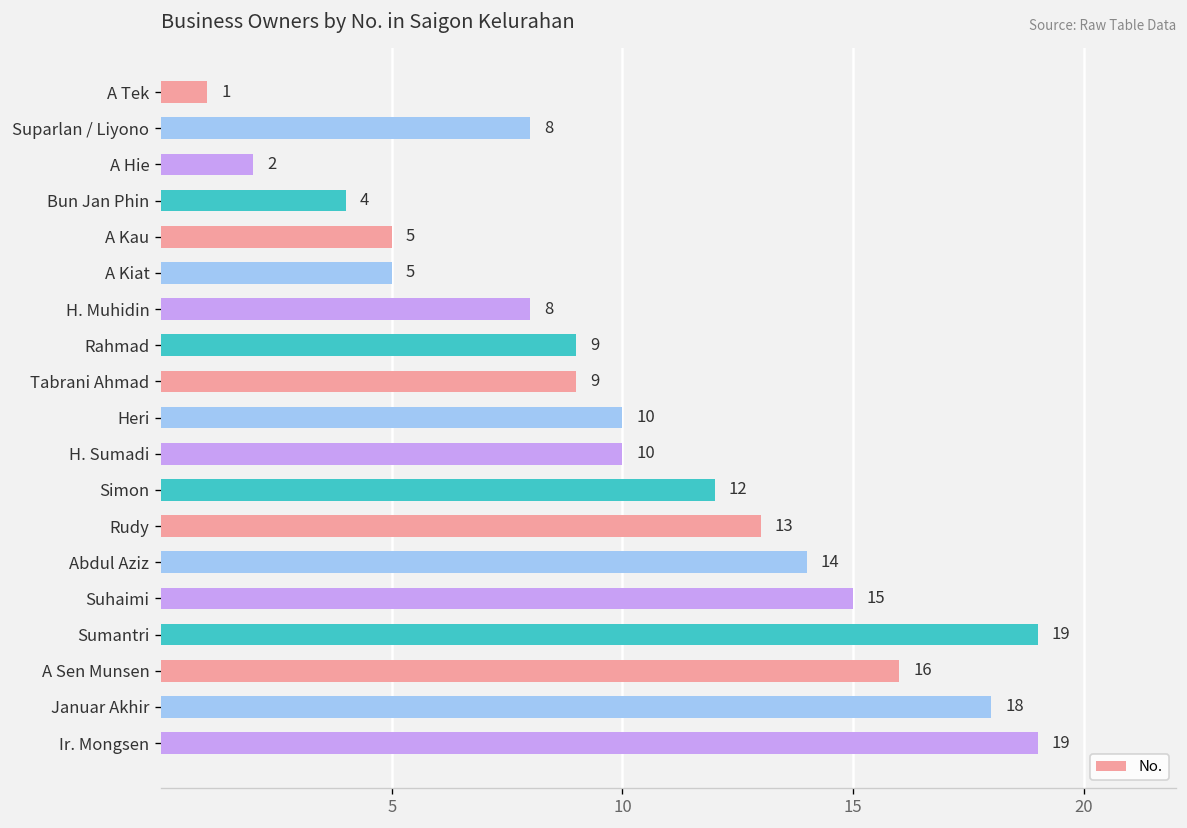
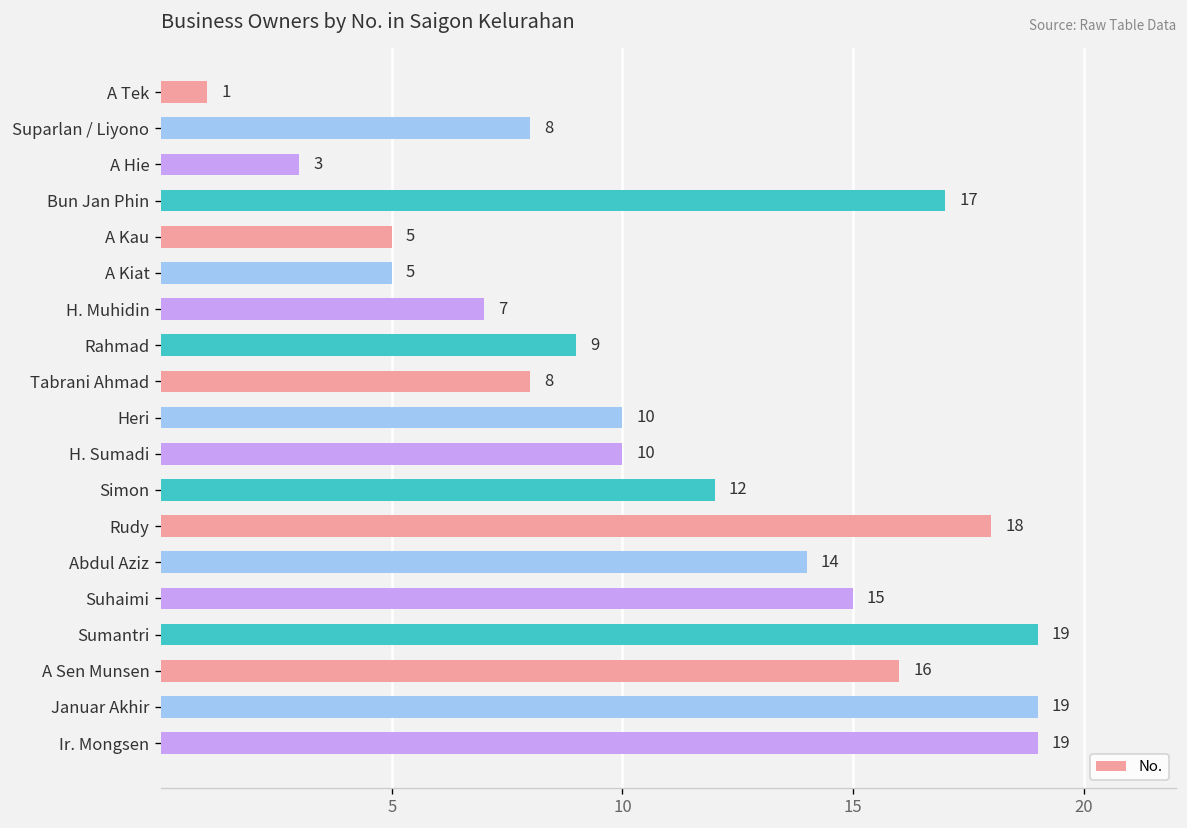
A Hie: 2 -> 3
Bun Jan Phin: 4 -> 17
H. Muhidin: 8 -> 7
Tabrani Ahmad: 9 -> 8
Rudy: 13 -> 18
Januar Akhir: 18 -> 19
